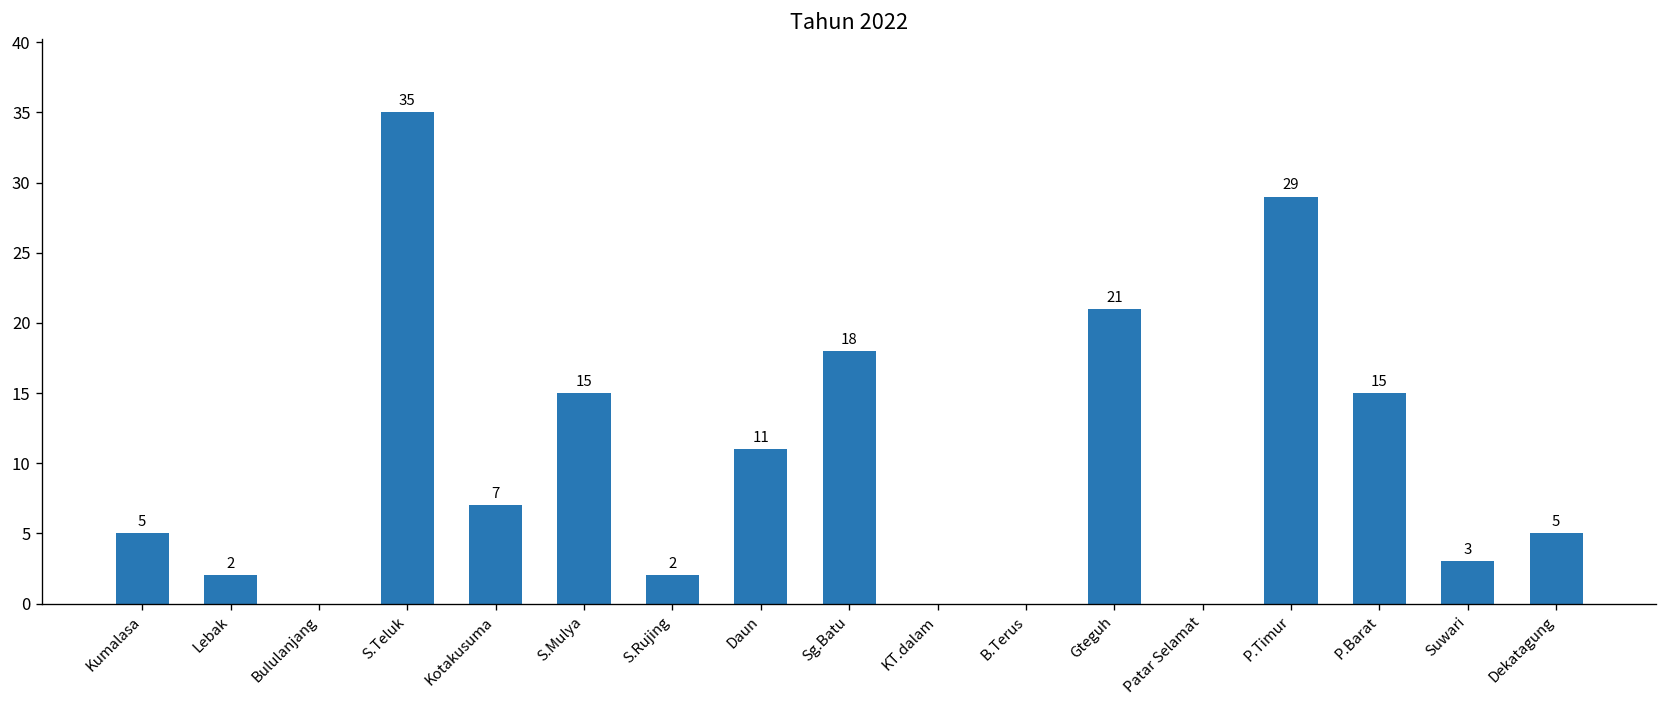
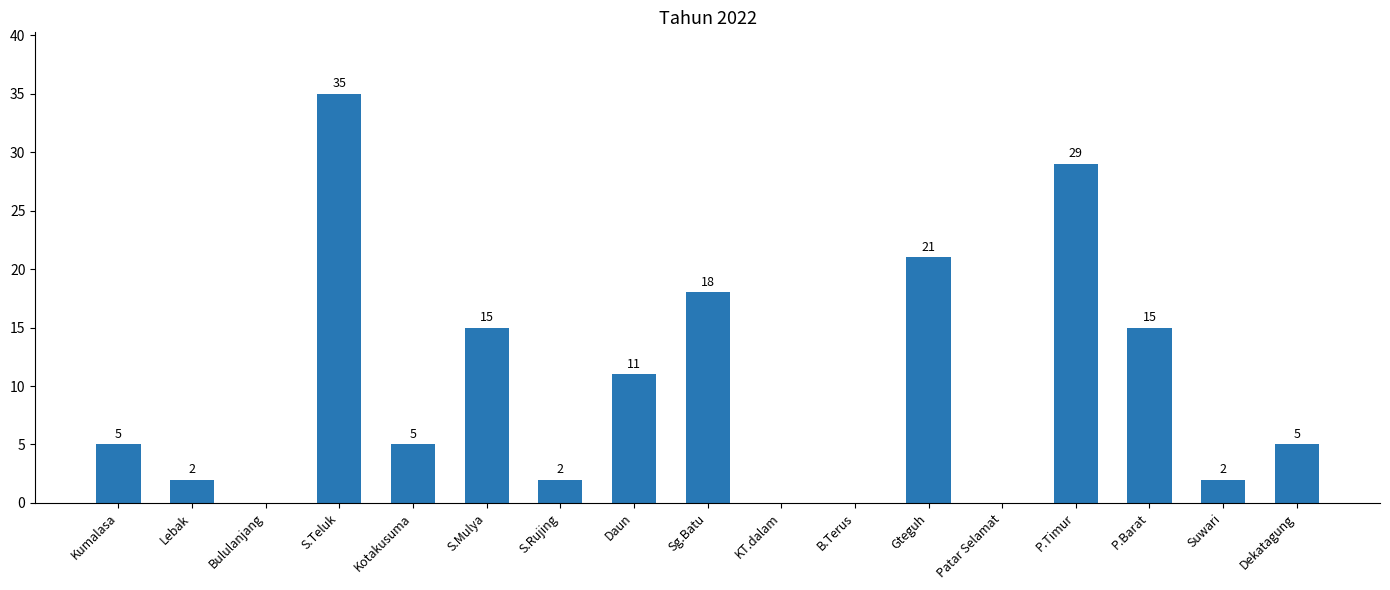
Kotakusuma: 7 -> 5
Suwari: 3 -> 2
